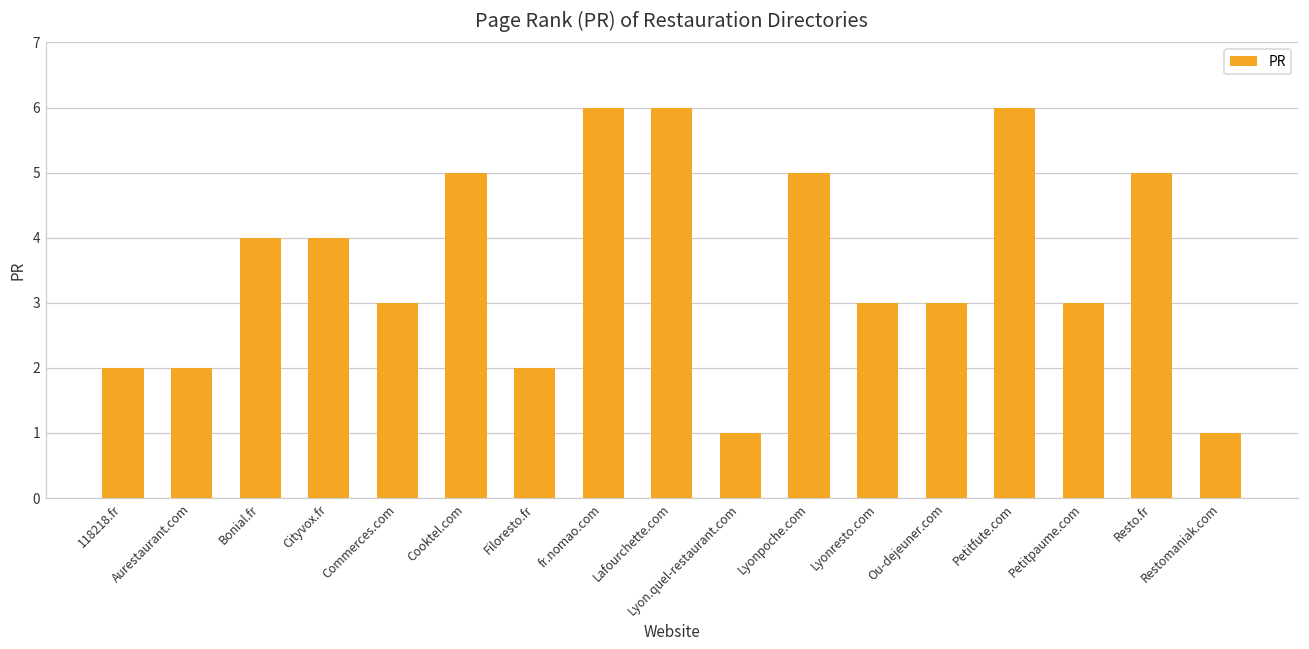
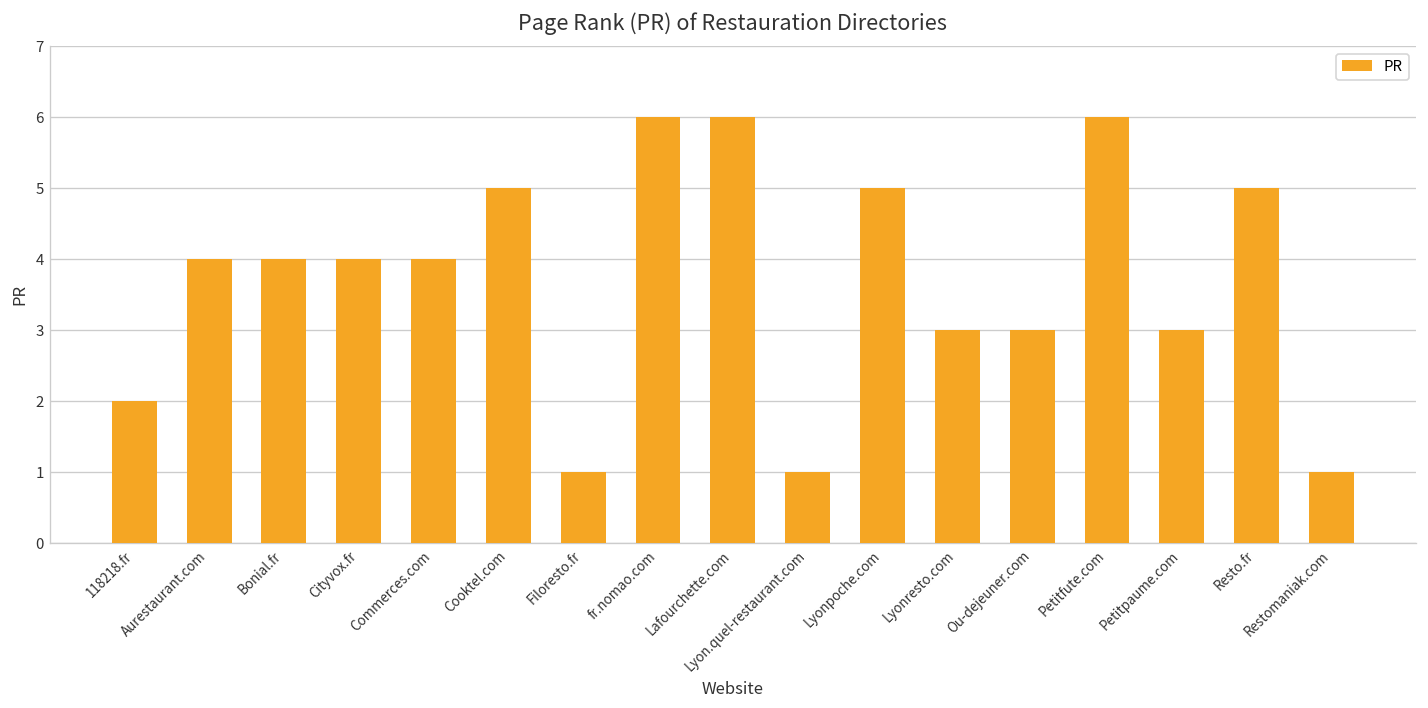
Aurestaurant.com: 2 -> 4
Commerces.com: 3 -> 4
Filoresto.fr: 2 -> 1
